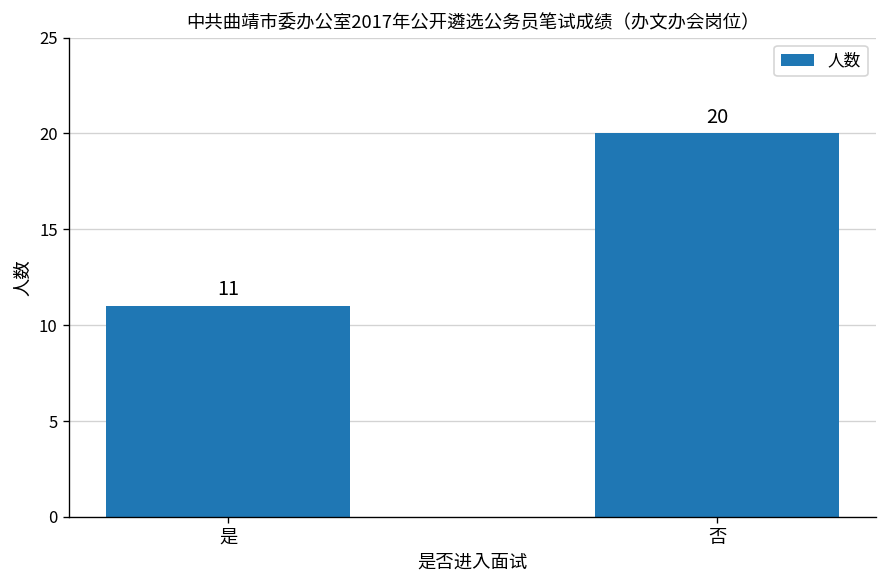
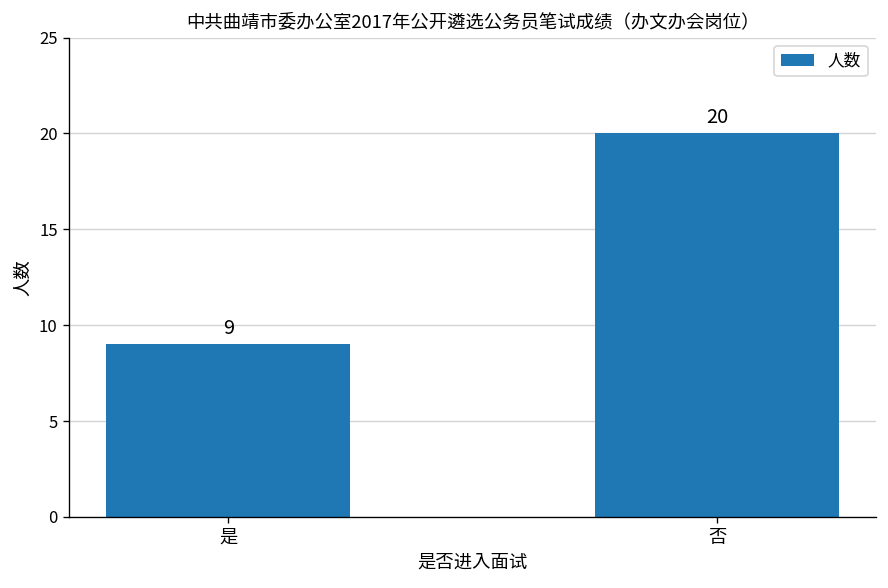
是: 11 -> 9
